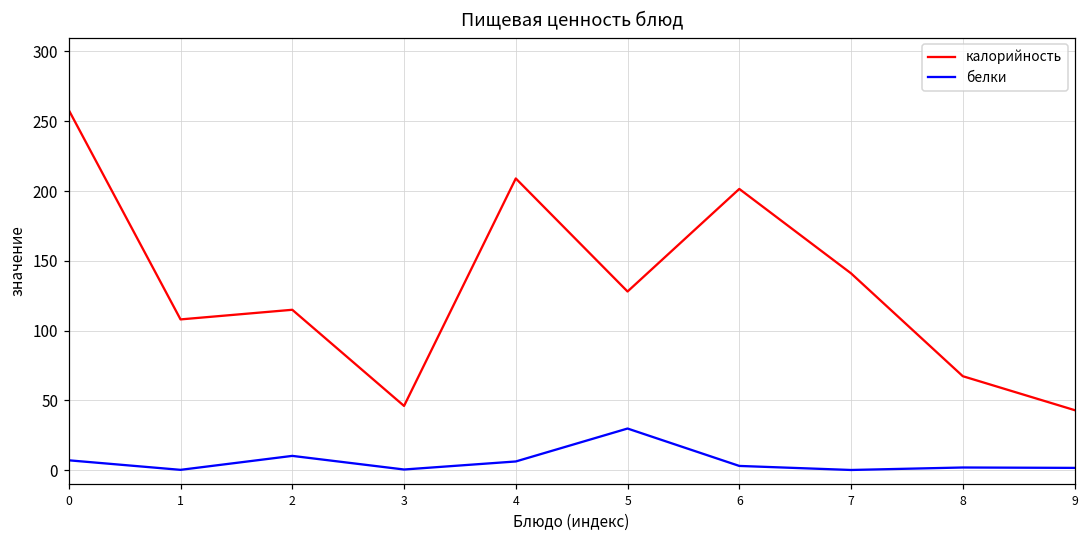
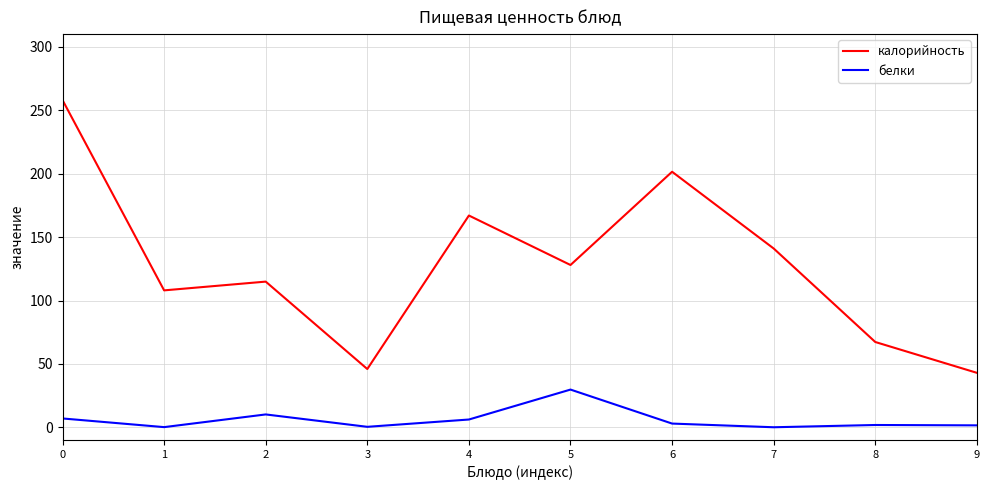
калорийность, 4: 209 -> 167
